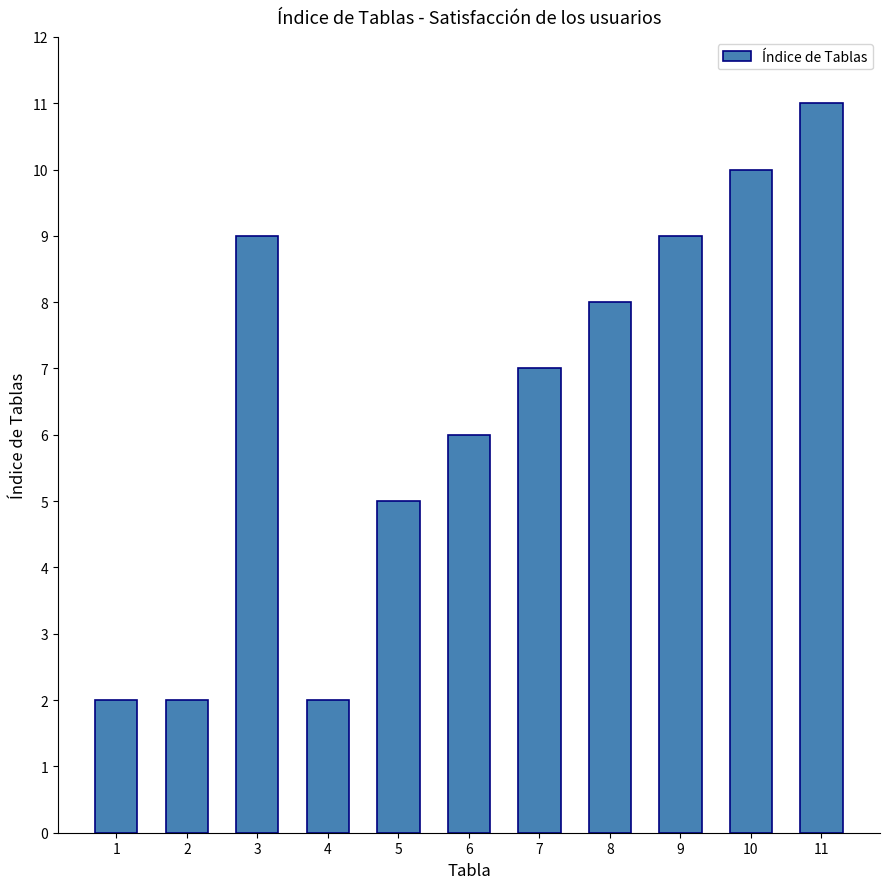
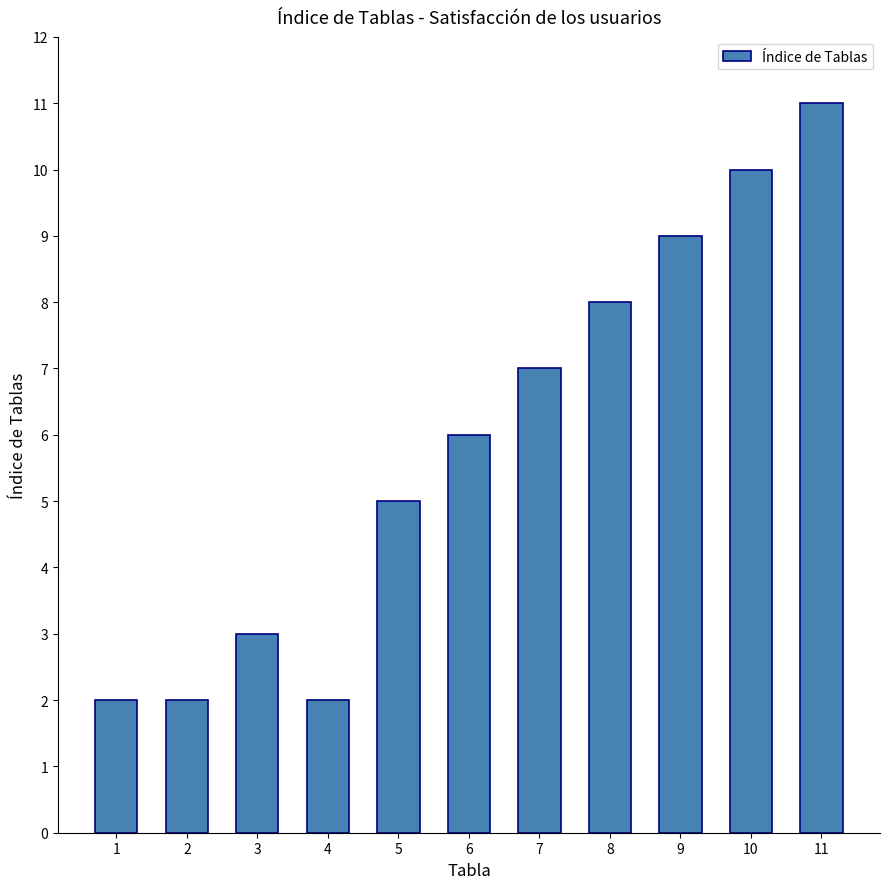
3: 9 -> 3
